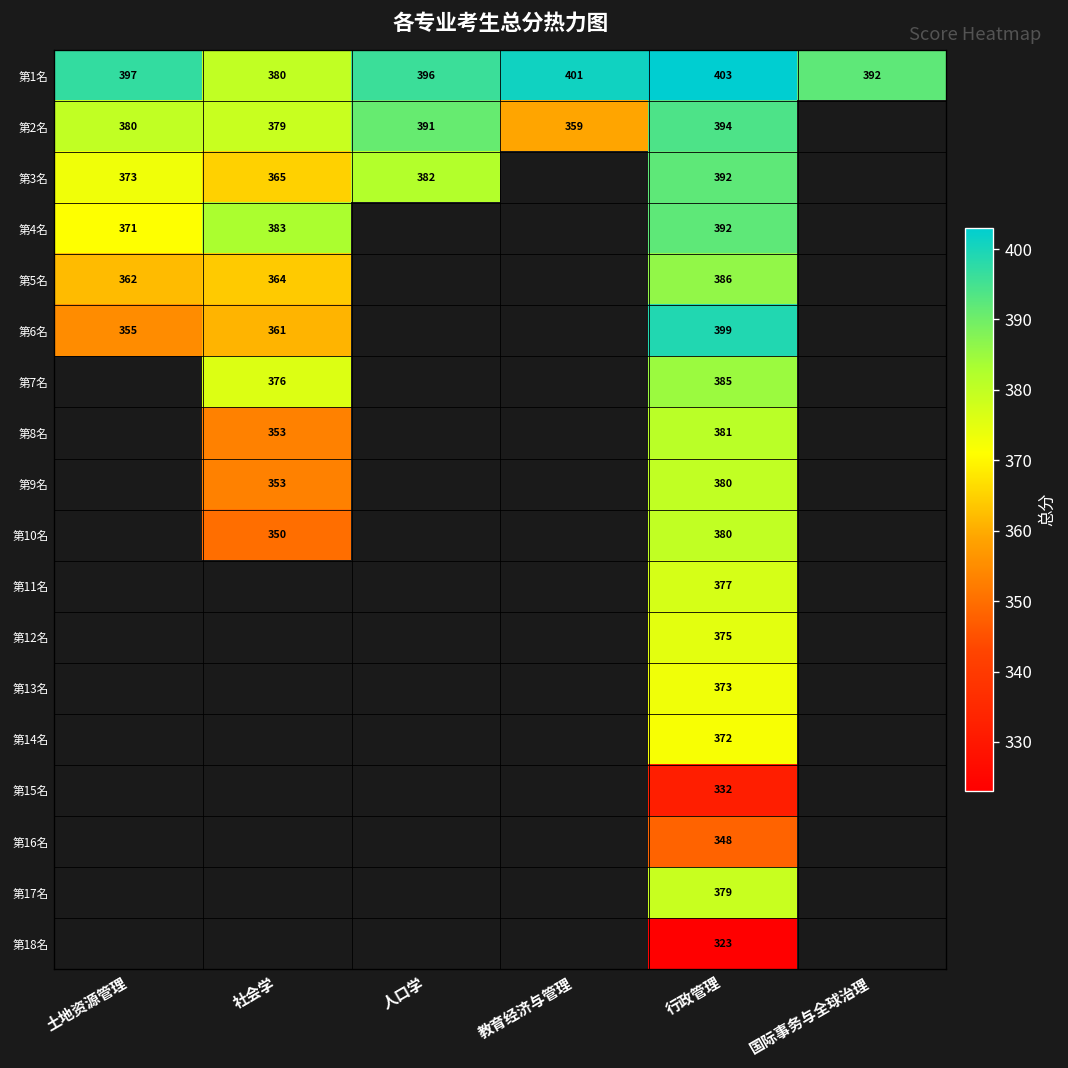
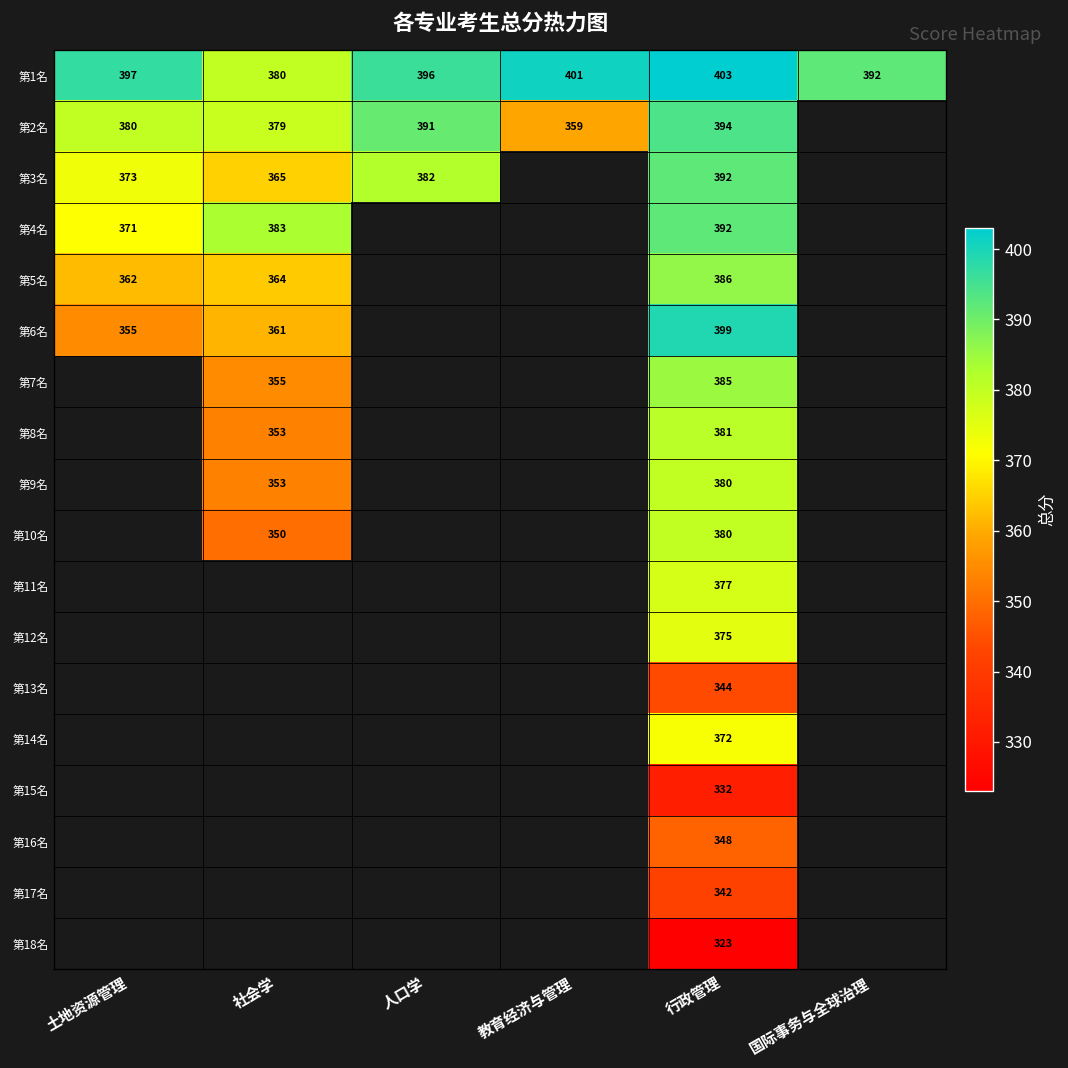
第7名, 社会学: 376 -> 355
第13名, 行政管理: 373 -> 344
第17名, 行政管理: 379 -> 342
